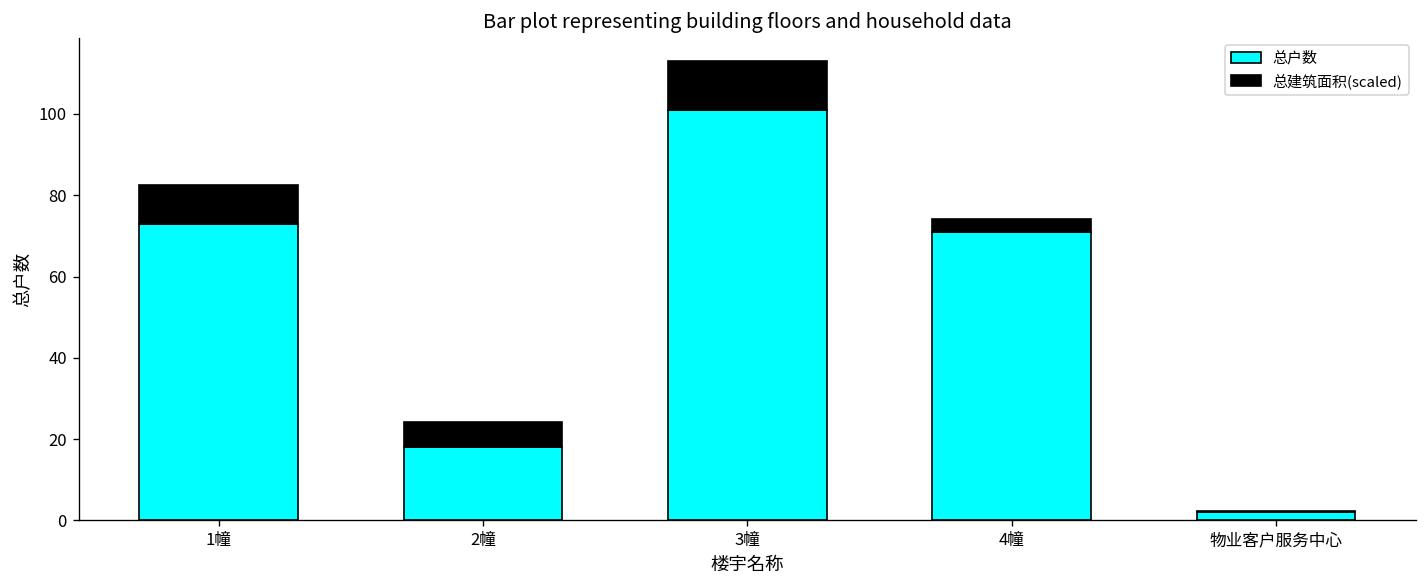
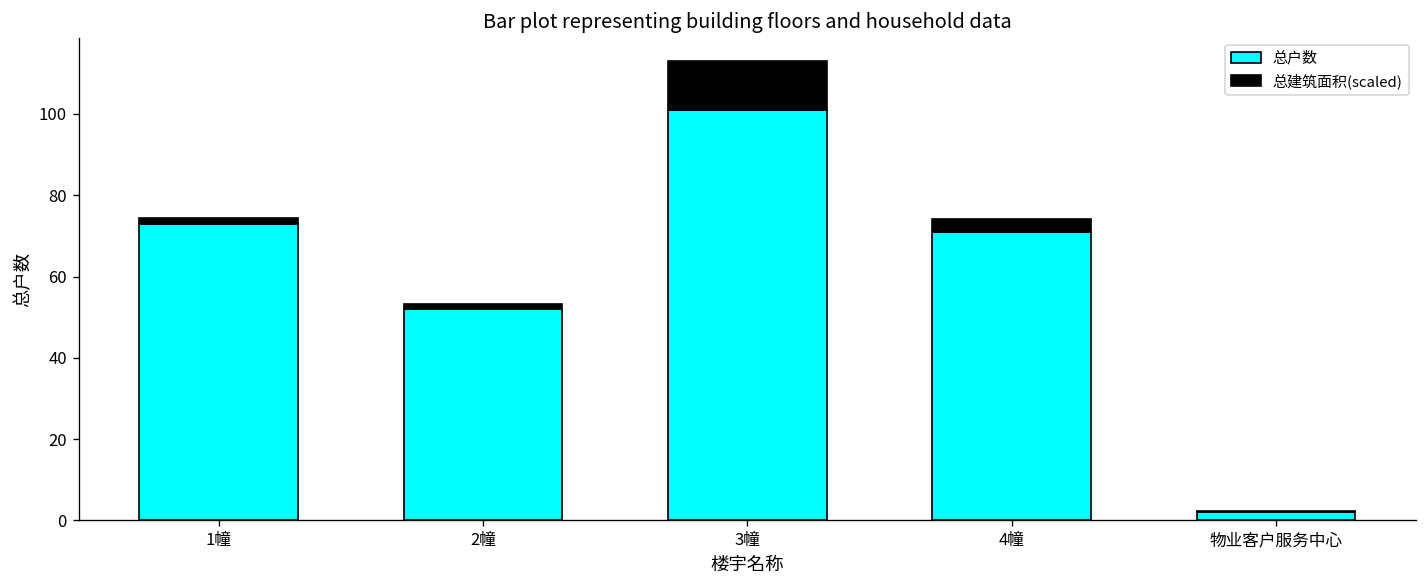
总建筑面积(scaled), 1幢: 10 -> 1
总户数, 2幢: 18 -> 52
总建筑面积(scaled), 2幢: 6 -> 1
